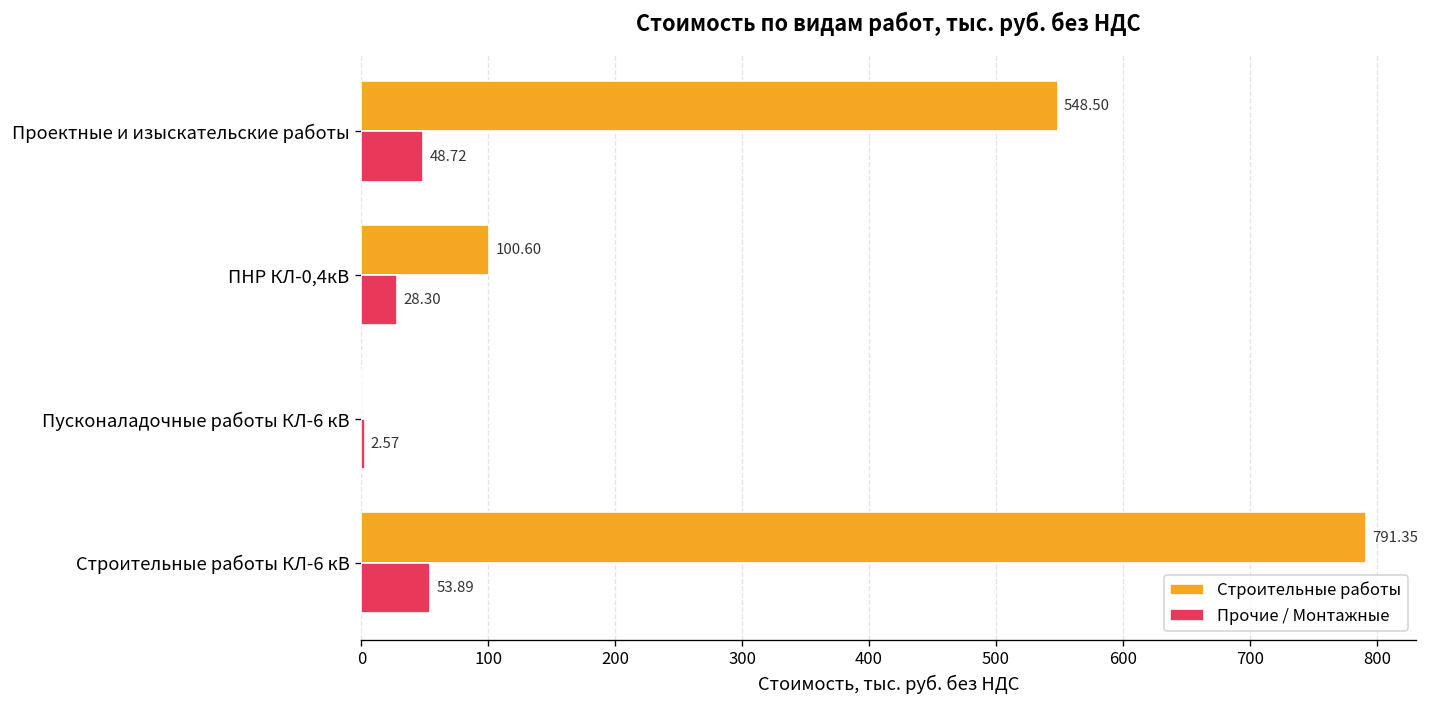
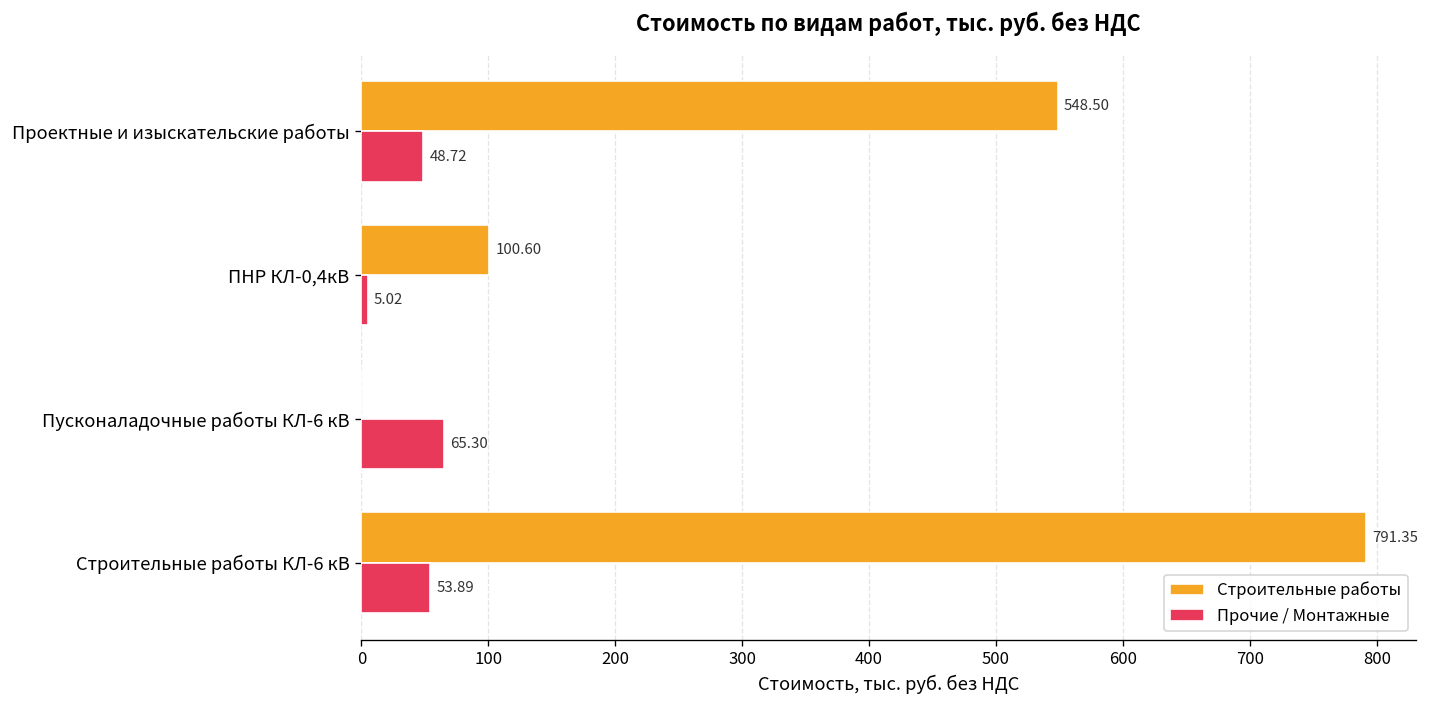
Прочие / Монтажные, ПНР КЛ-0,4кВ: 28.30 -> 5.02
Прочие / Монтажные, Пусконаладочные работы КЛ-6 кВ: 2.57 -> 65.30
